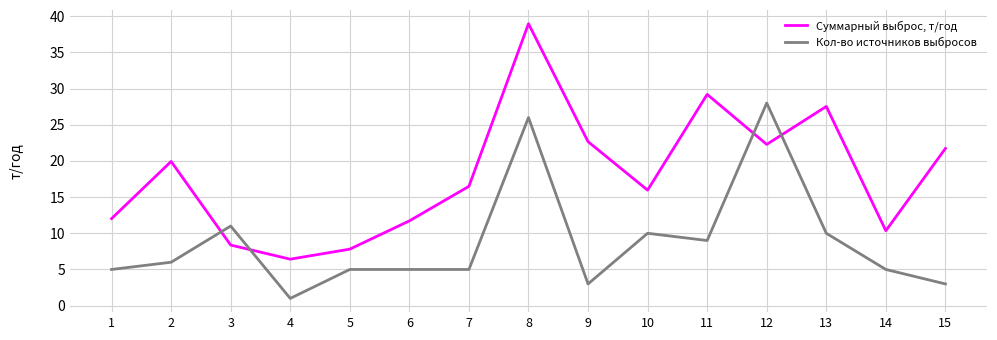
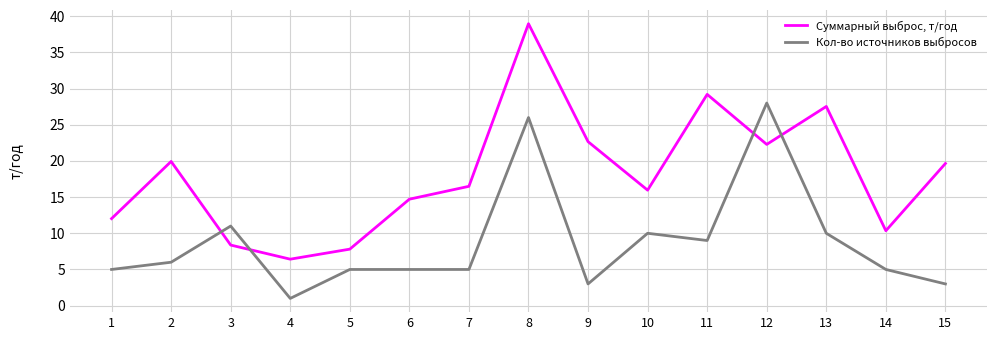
Суммарный выброс, т/год, 6: 12 -> 15
Суммарный выброс, т/год, 15: 22 -> 20
